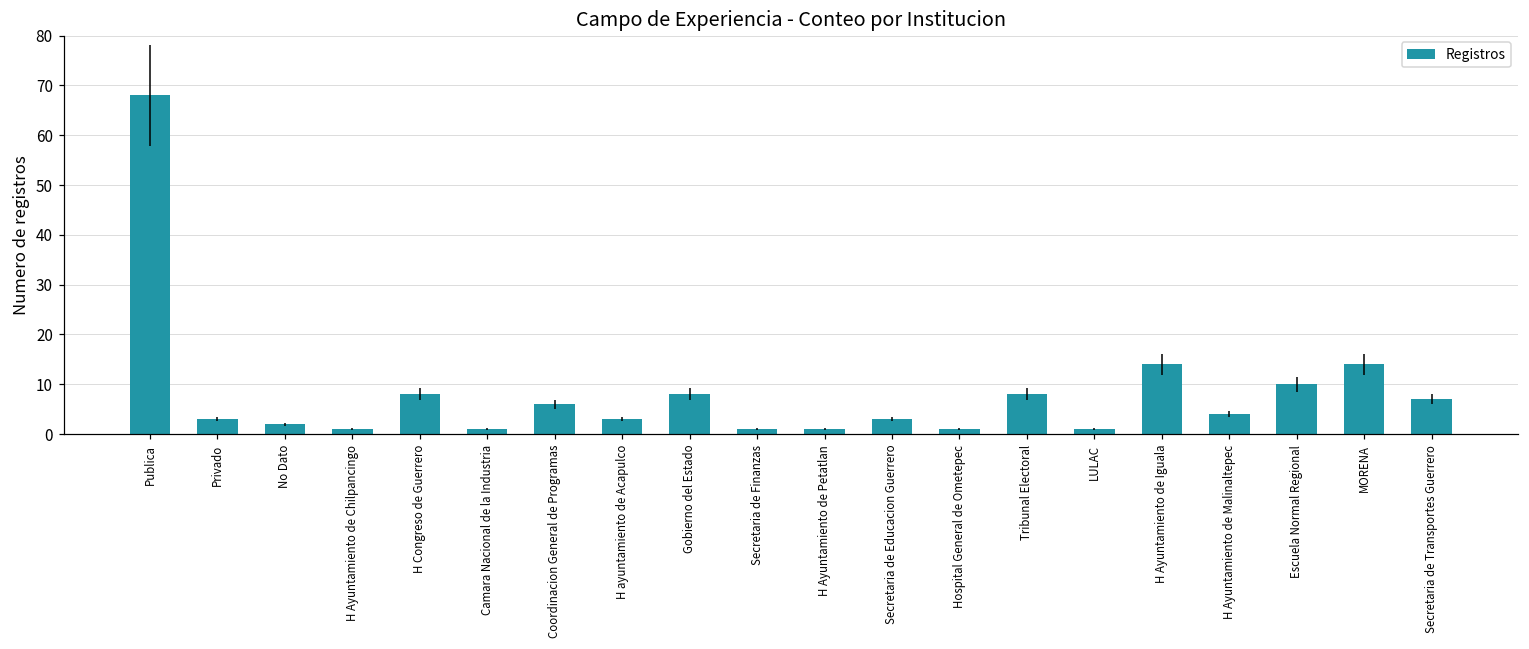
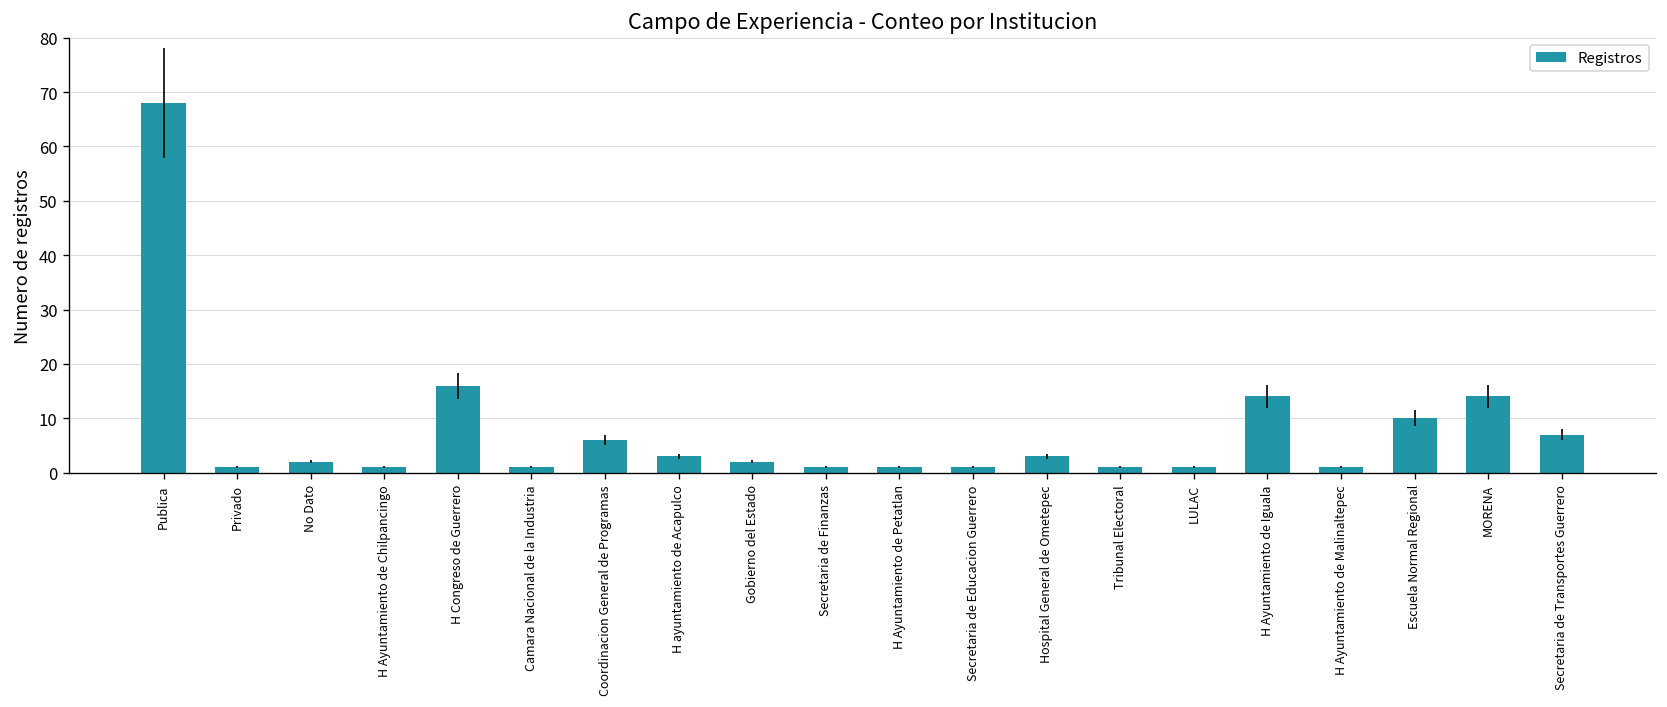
Privado: 3 -> 1
H Congreso de Guerrero: 8 -> 16
Gobierno del Estado: 8 -> 2
Secretaria de Educacion Guerrero: 3 -> 1
Hospital General de Ometepec: 1 -> 3
Tribunal Electoral: 8 -> 1
H Ayuntamiento de Malinaltepec: 4 -> 1
